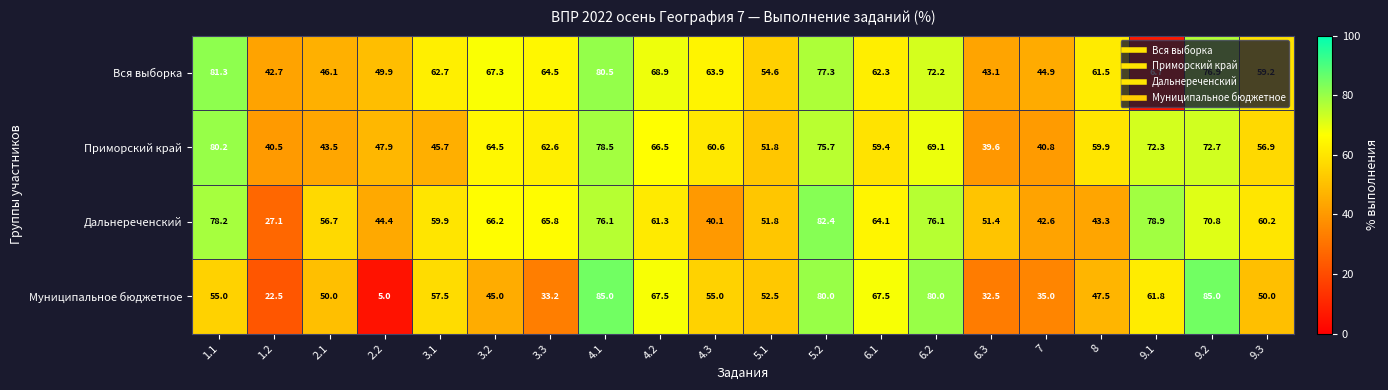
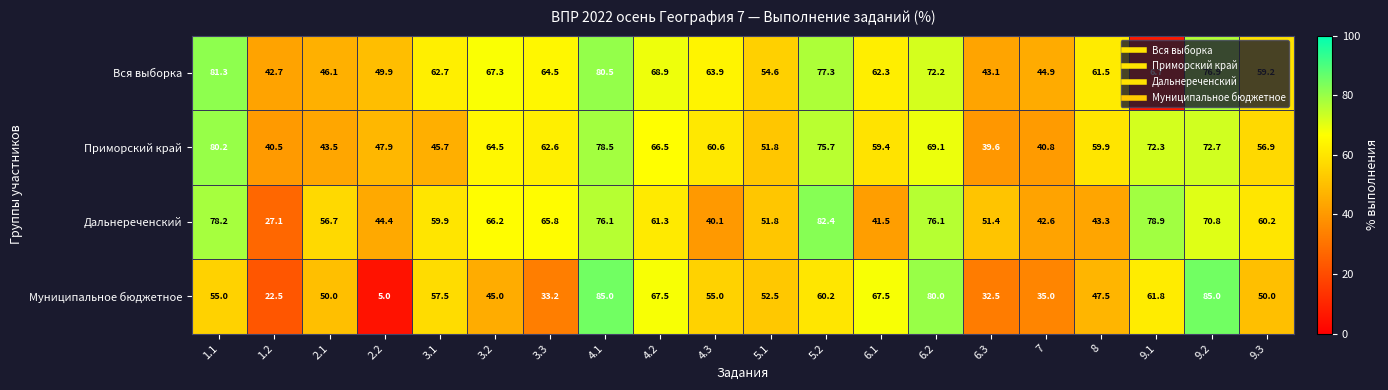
Дальнереченский, 6.1: 64.1 -> 41.5
Муниципальное бюджетное, 5.2: 80.0 -> 60.2
